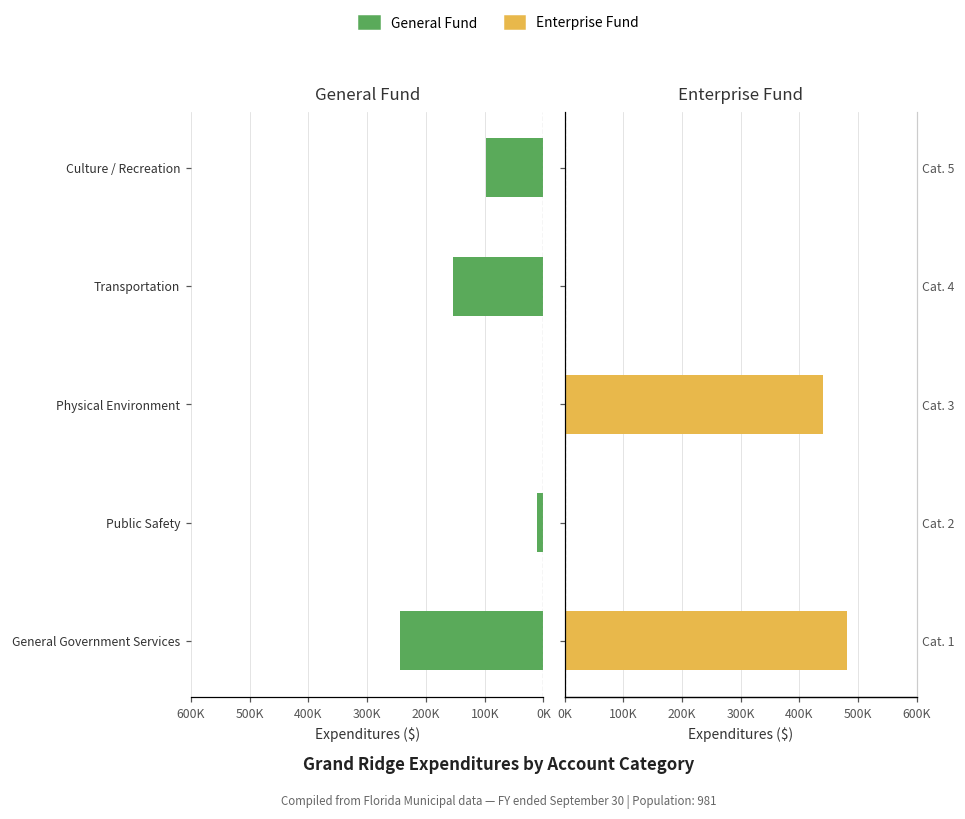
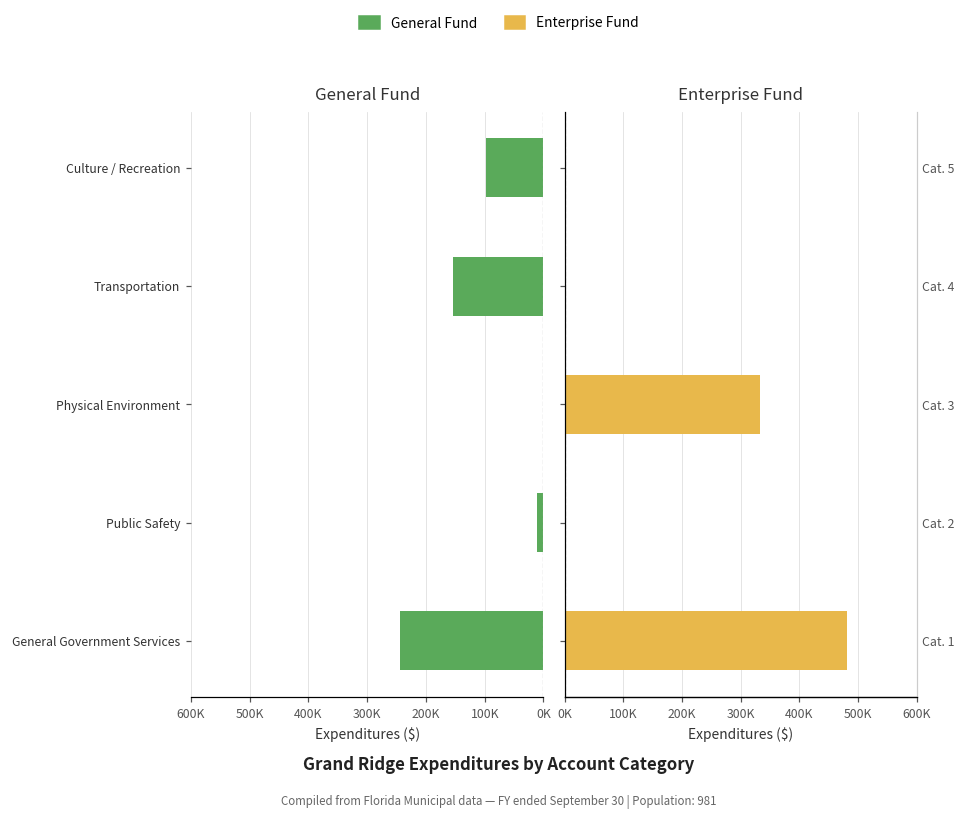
Enterprise Fund, Cat. 3: 440000 -> 330000
